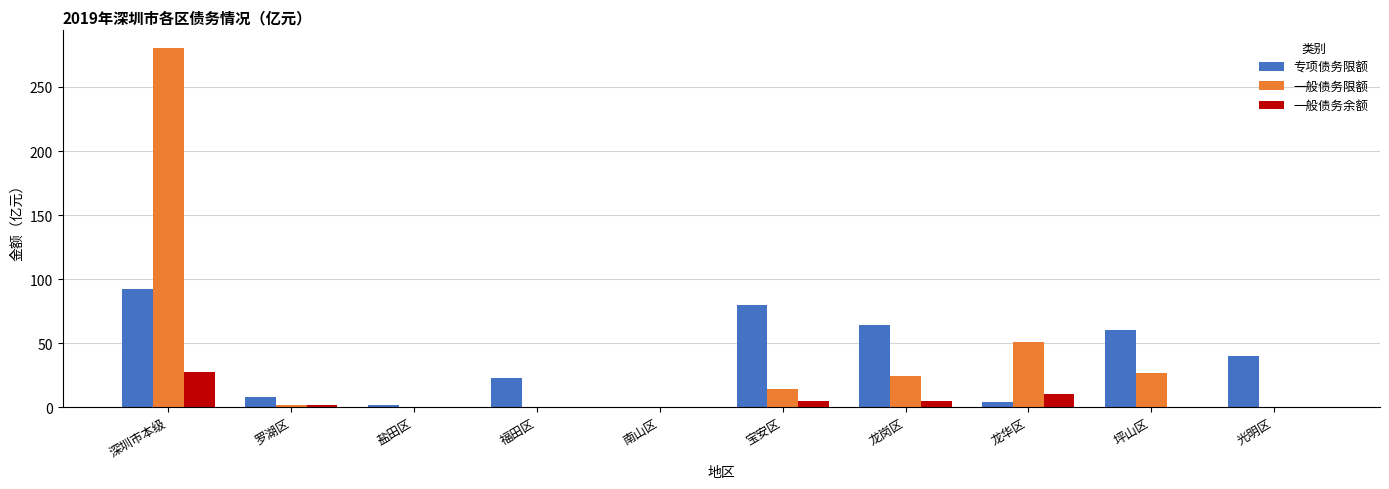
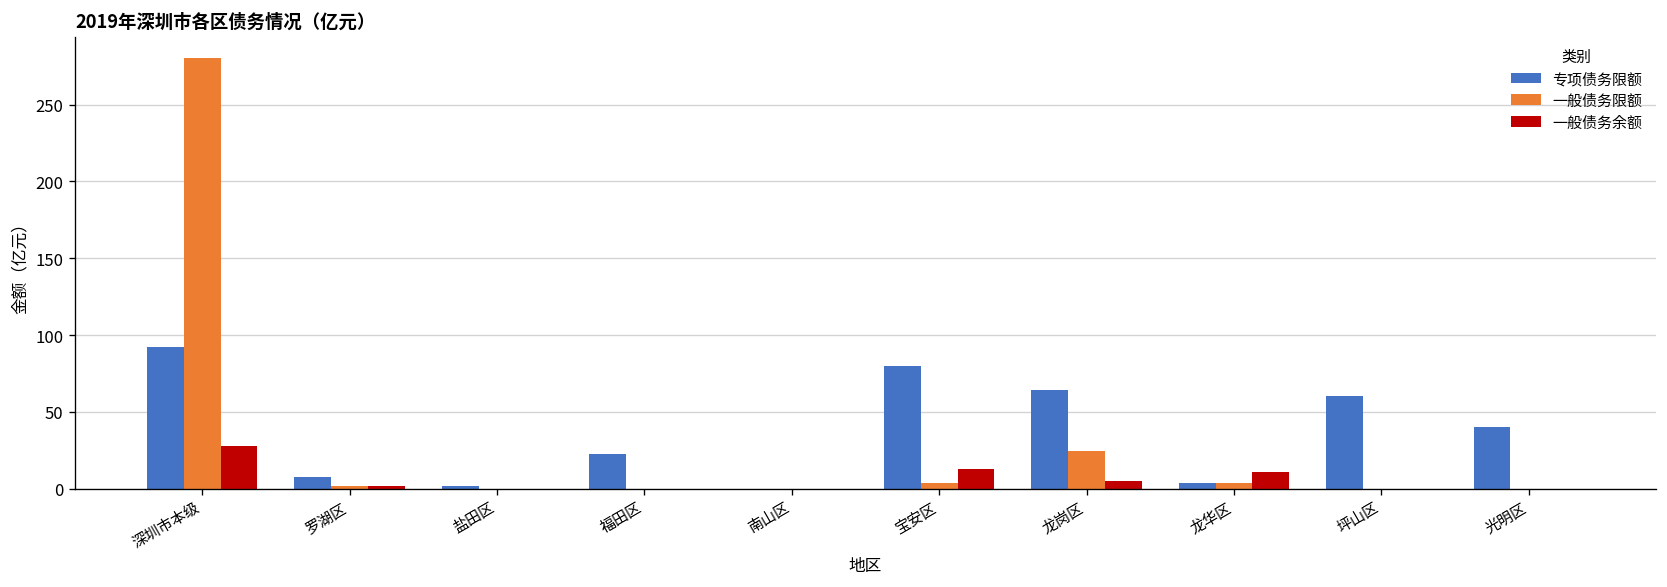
一般债务限额, 宝安区: 14 -> 4
一般债务余额, 宝安区: 5 -> 13
一般债务限额, 龙华区: 51 -> 4
一般债务限额, 坪山区: 27 -> 0
